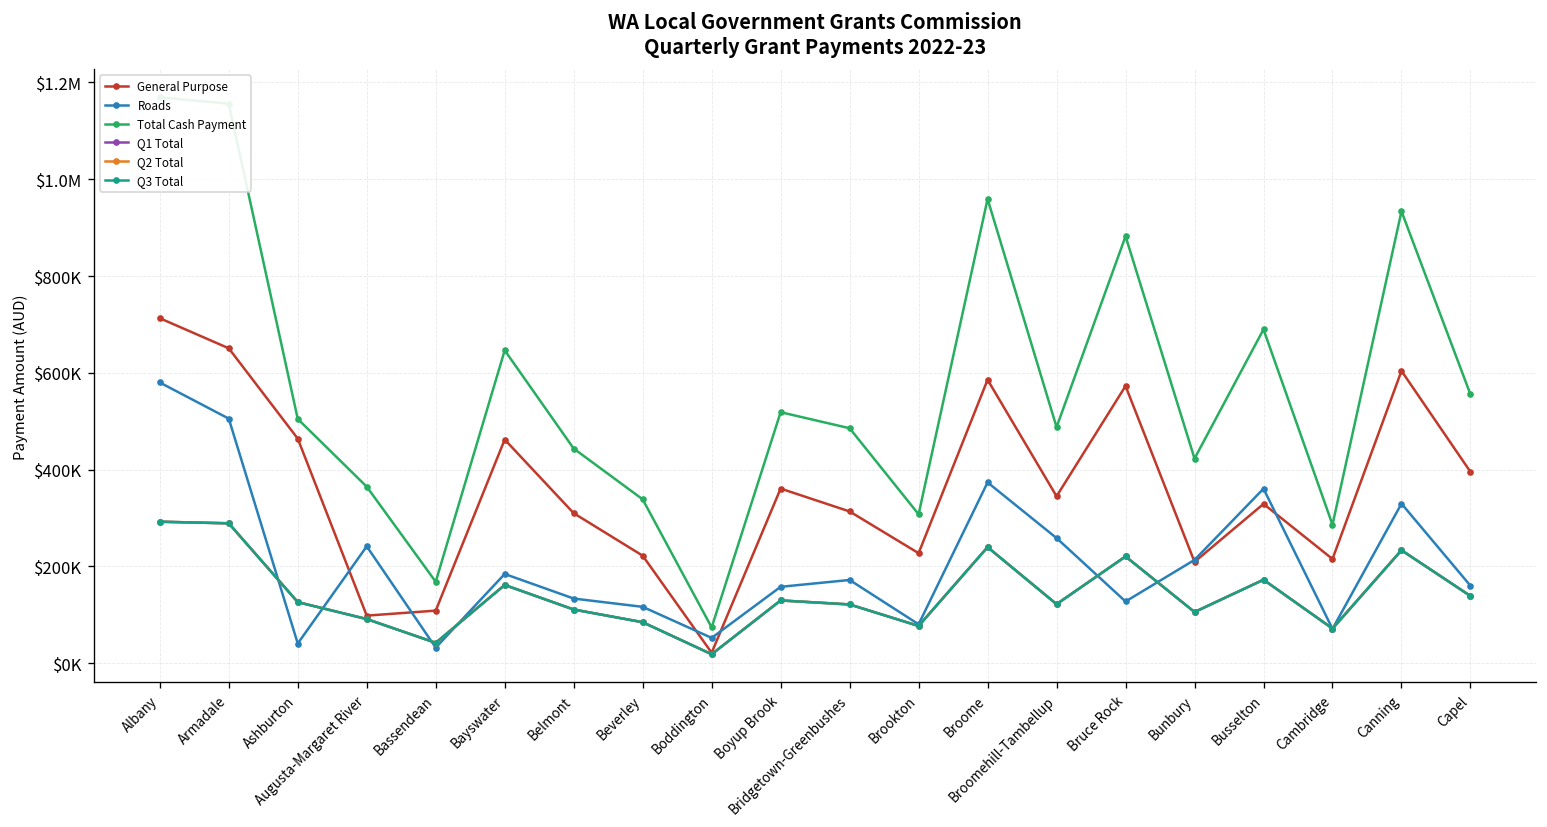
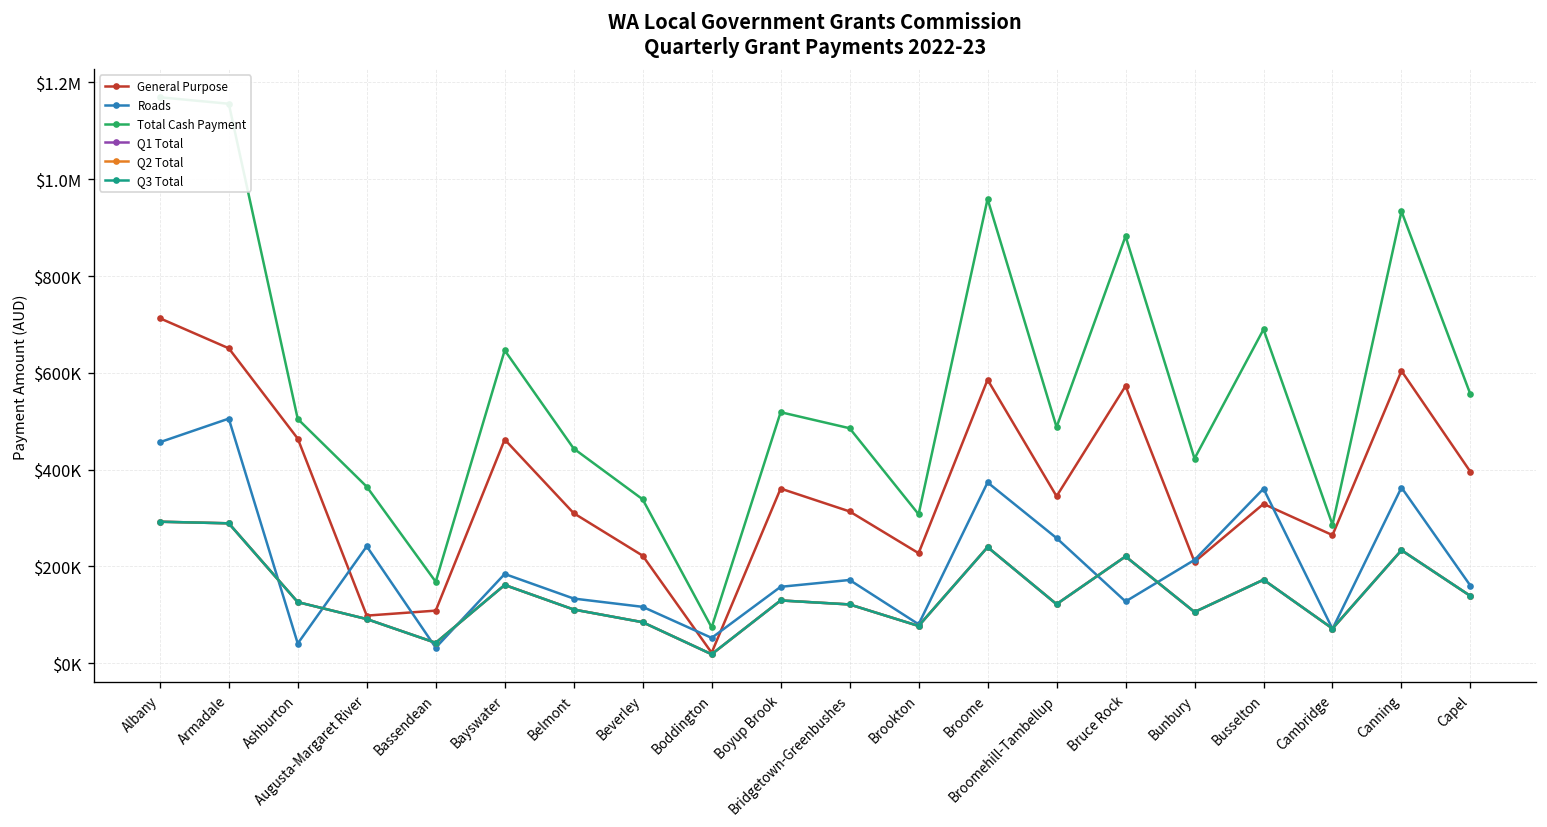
Roads, Albany: $580000 -> $460000
General Purpose, Cambridge: $220000 -> $260000
Roads, Canning: $330000 -> $360000
